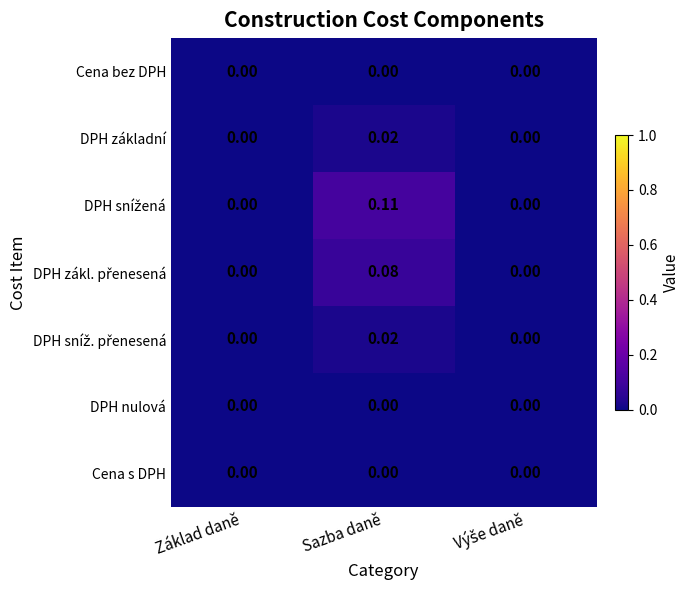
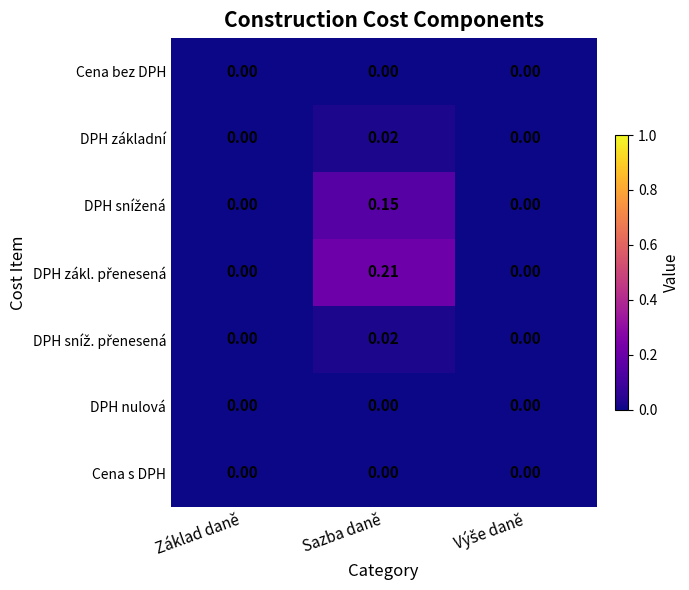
DPH snížená, Sazba daně: 0.11 -> 0.15
DPH zákl. přenesená, Sazba daně: 0.08 -> 0.21
